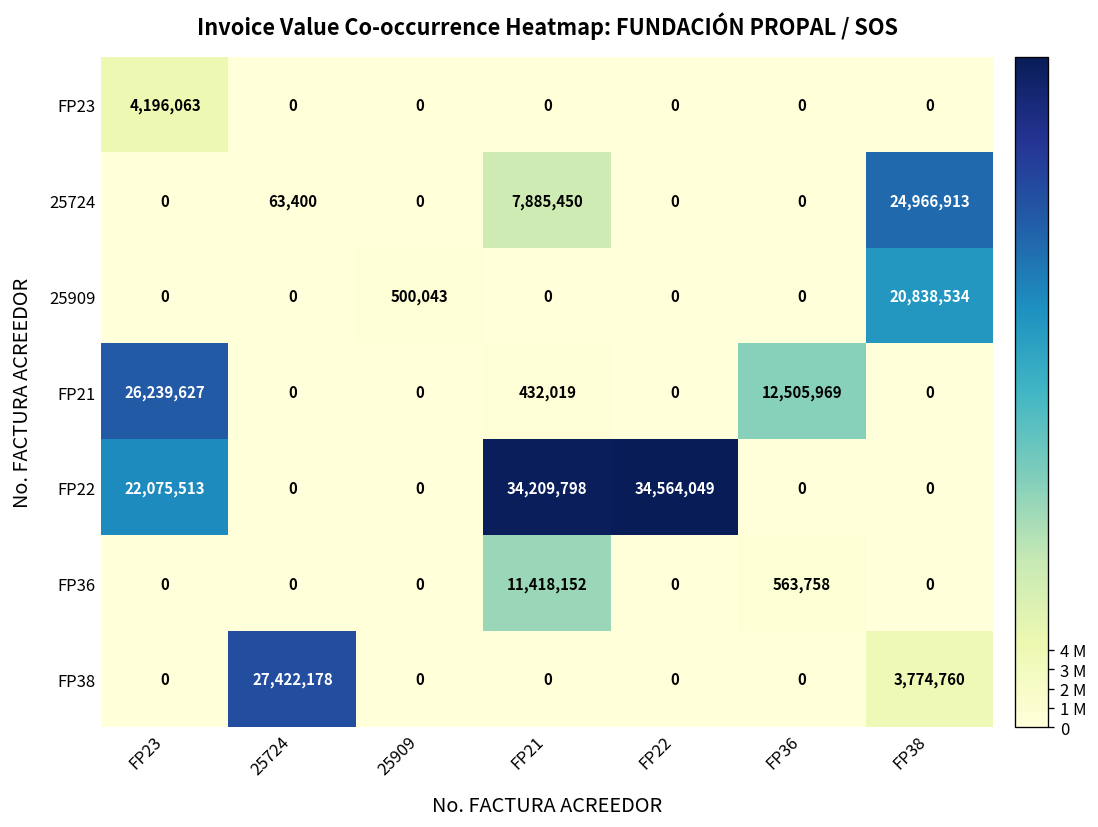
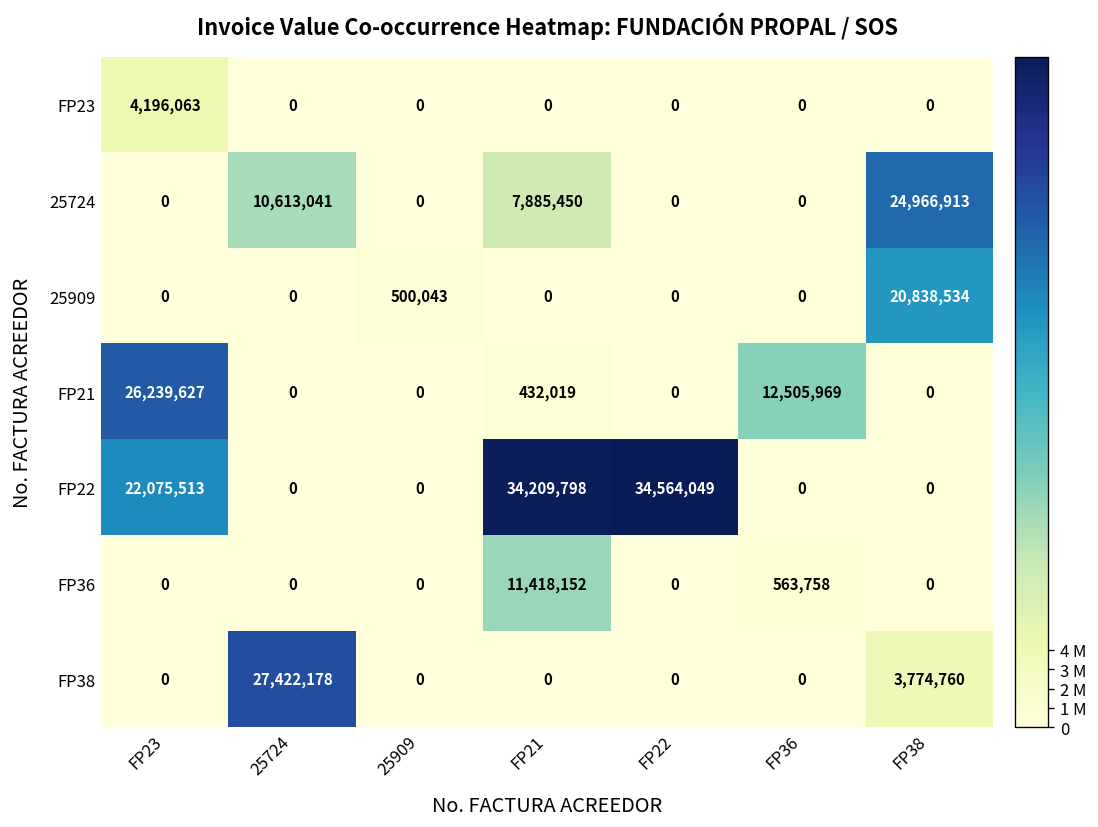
25724, 25724: 63,400 -> 10,613,041
